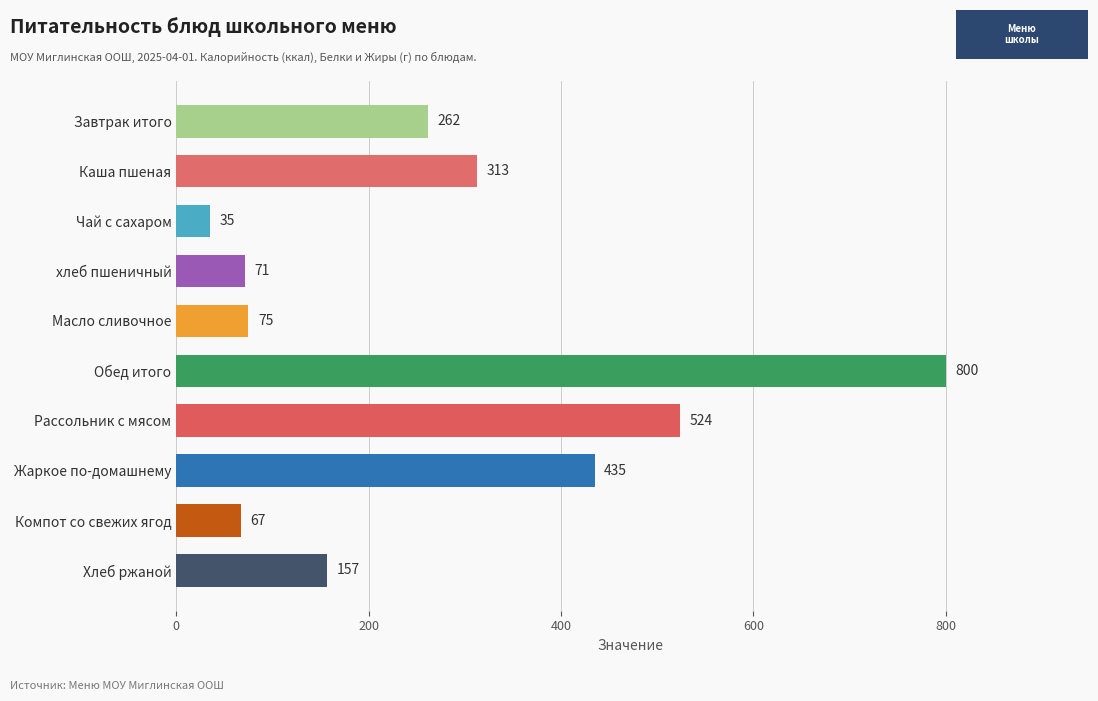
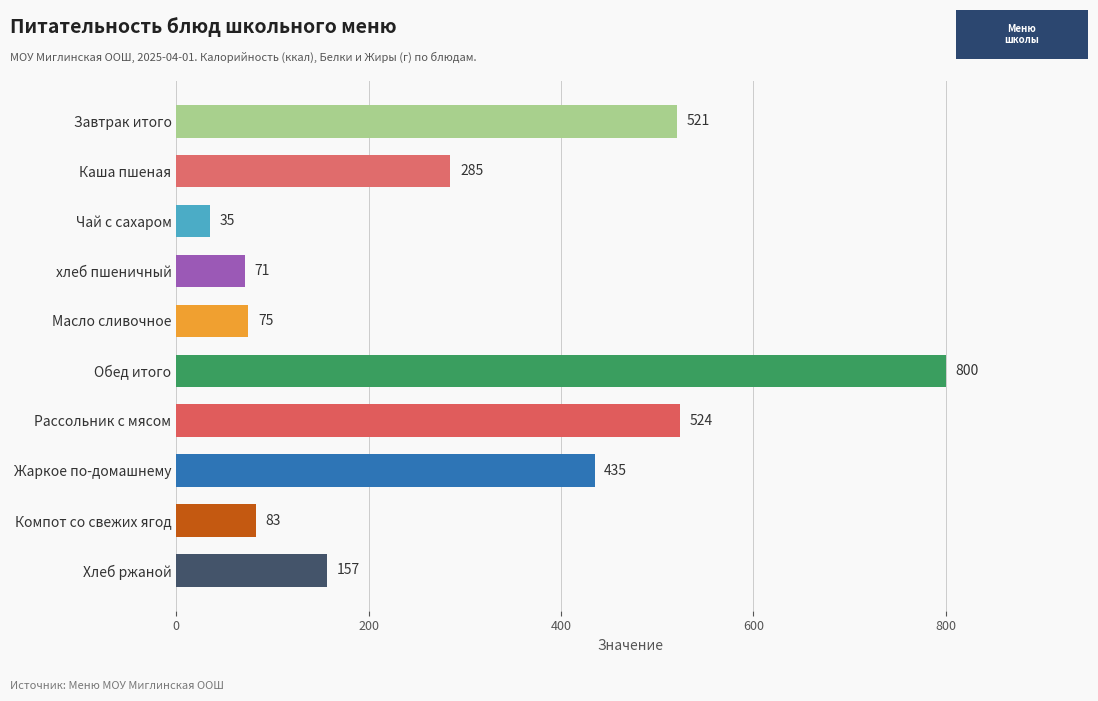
Завтрак итого: 262 -> 521
Каша пшеная: 313 -> 285
Компот со свежих ягод: 67 -> 83
